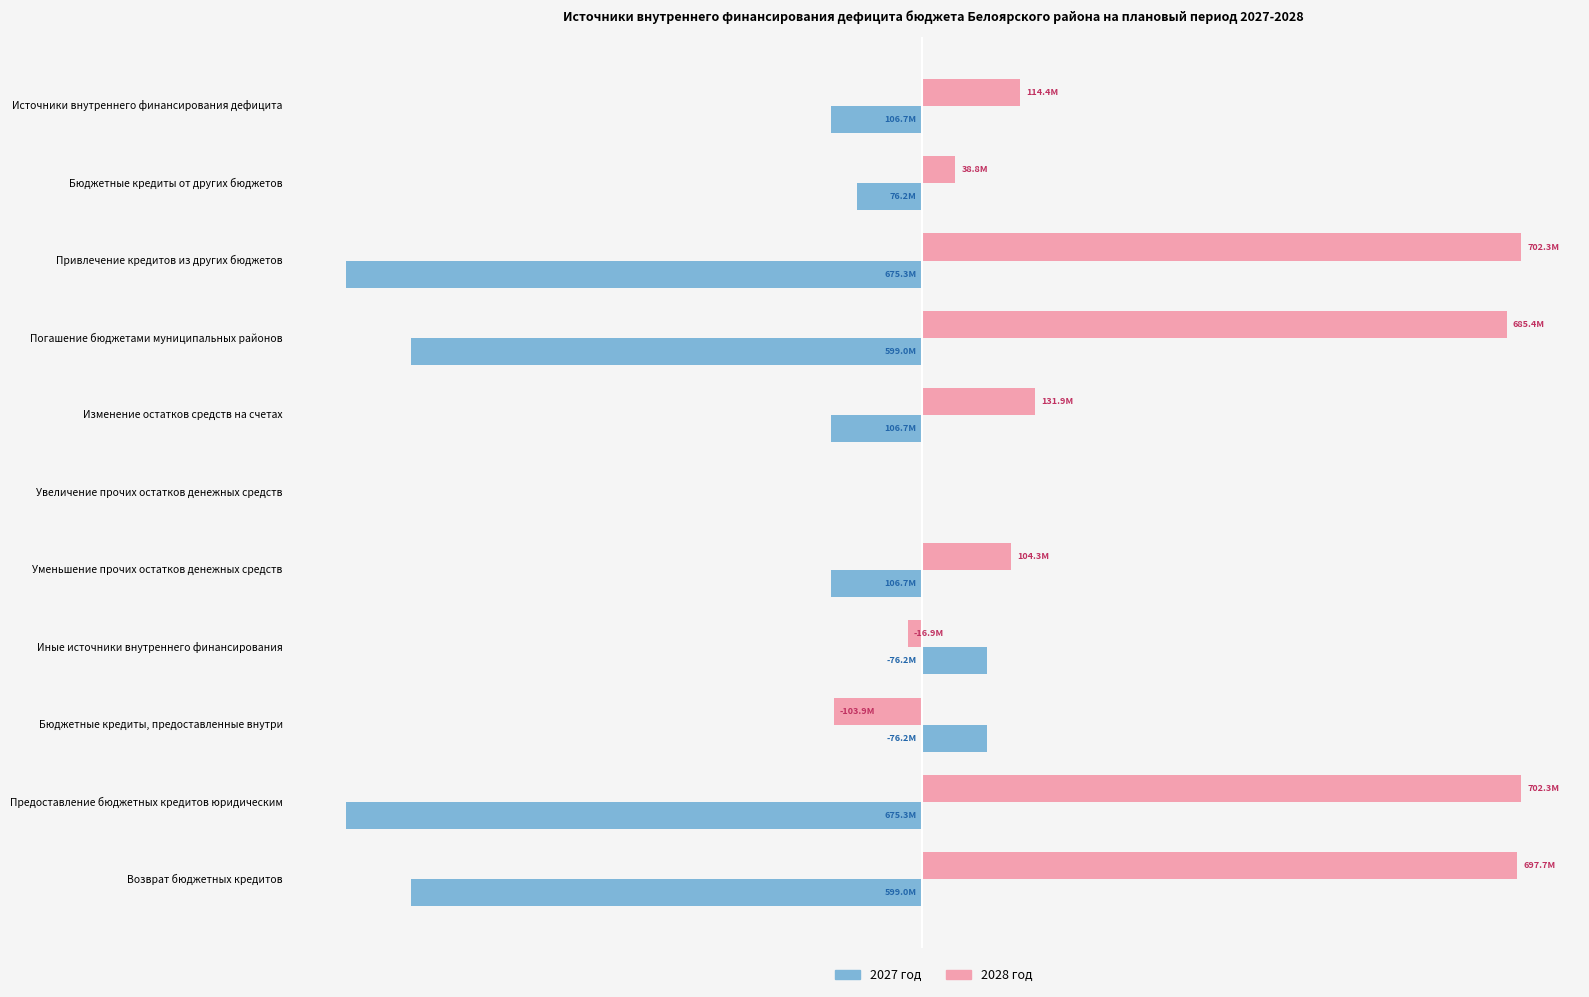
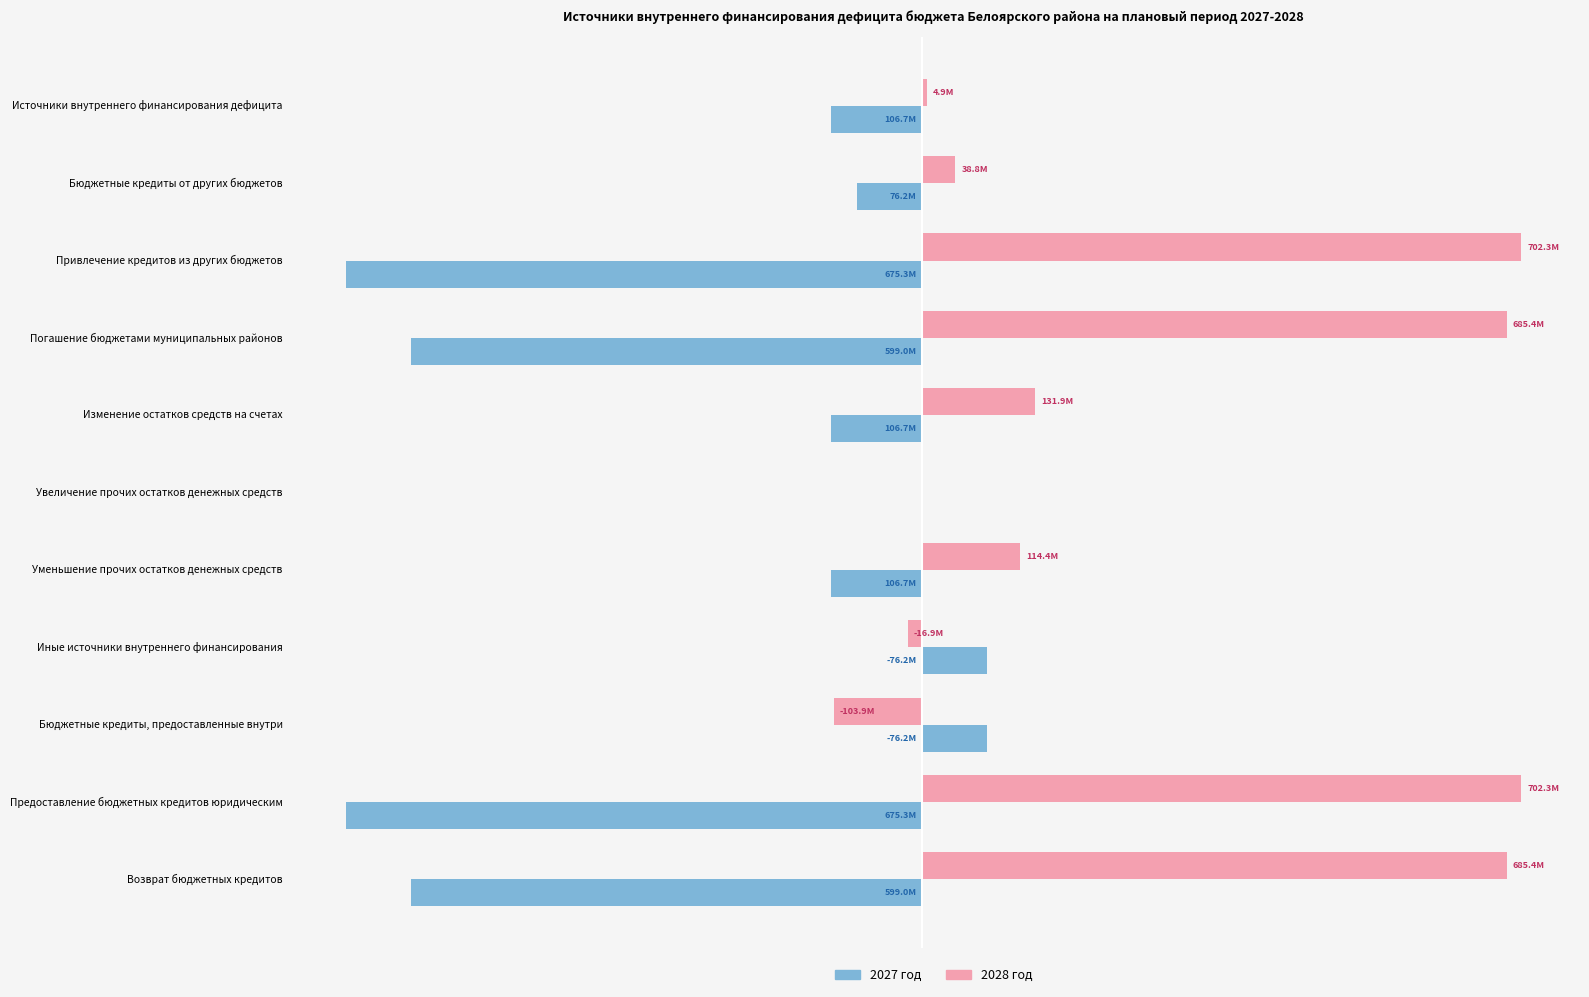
2028 год, Источники внутреннего финансирования дефицита: 114.4M -> 4.9M
2028 год, Уменьшение прочих остатков денежных средств: 104.3M -> 114.4M
2028 год, Возврат бюджетных кредитов: 697.7M -> 685.4M
